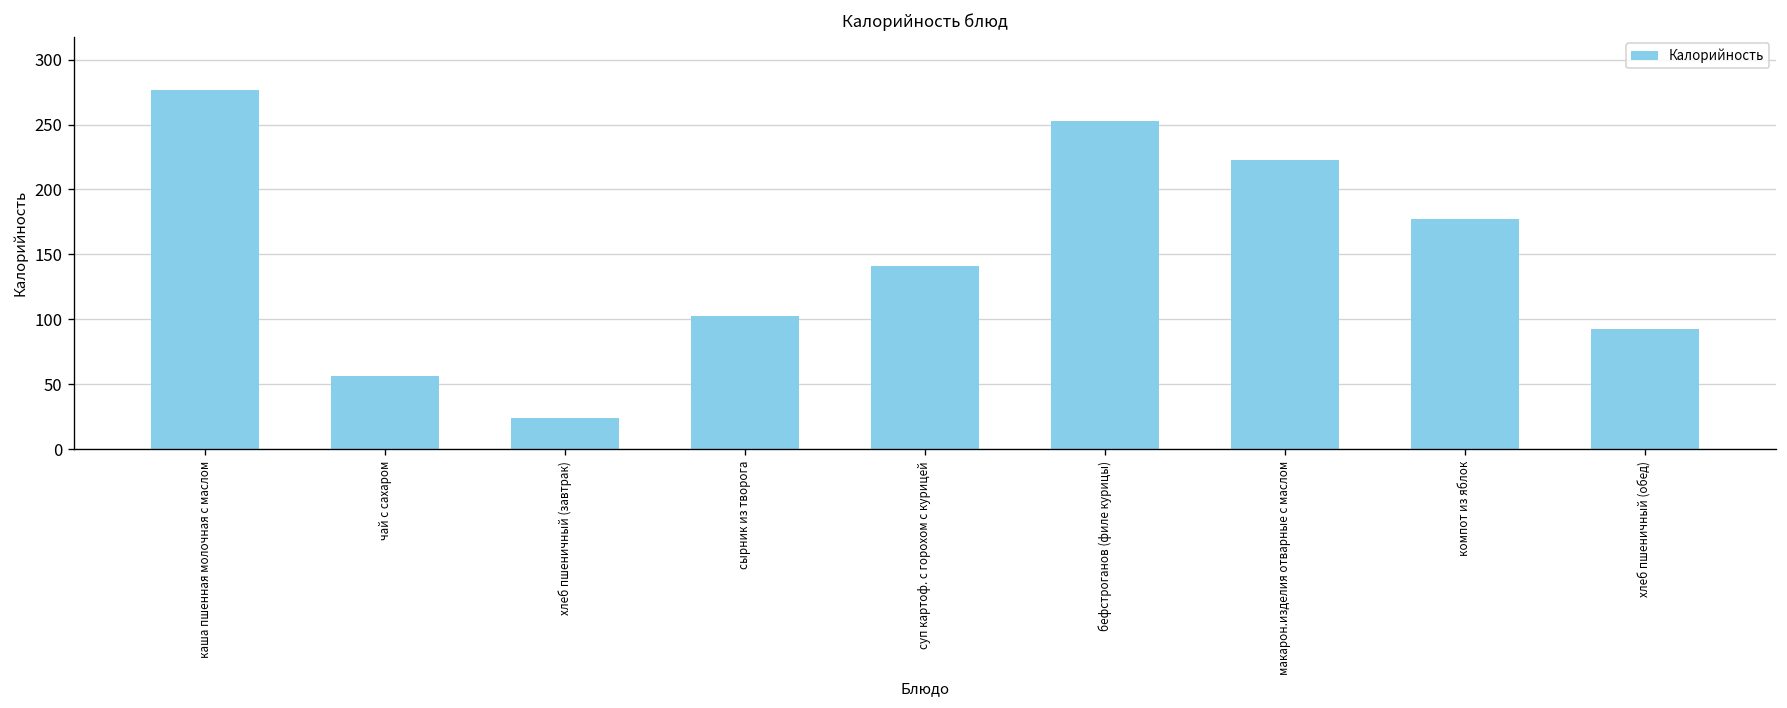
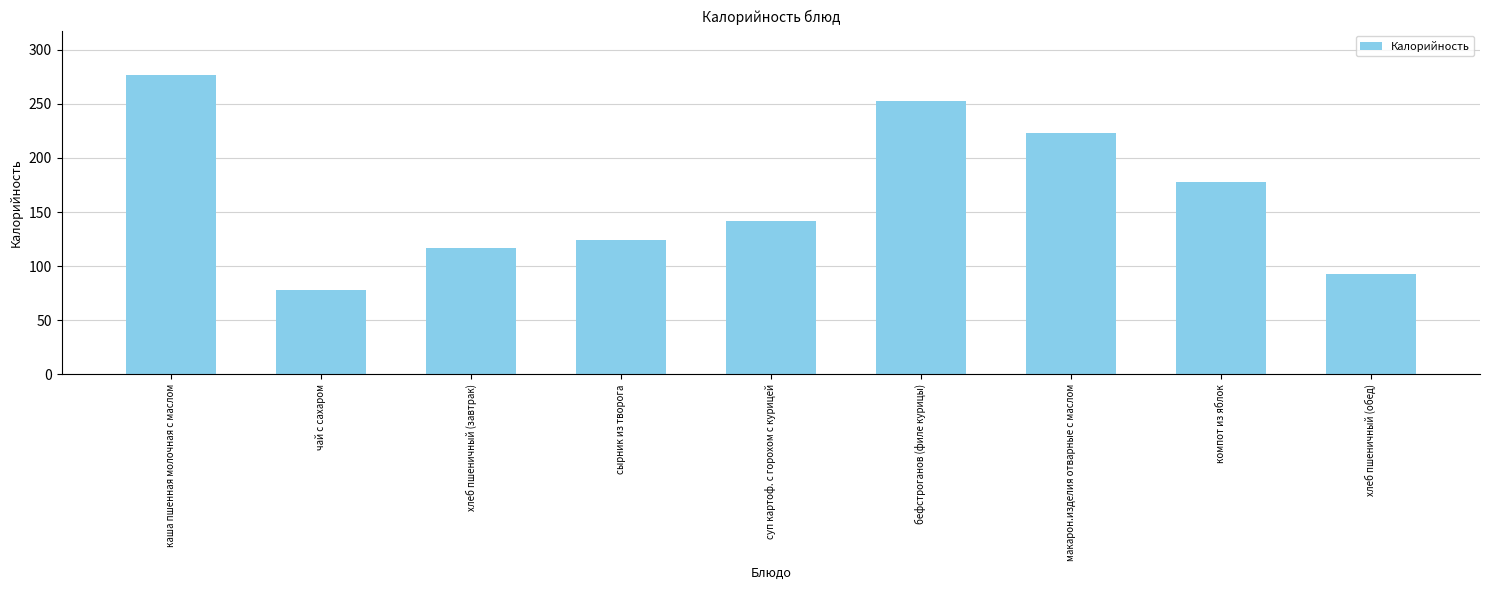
чай с сахаром: 56 -> 78
хлеб пшеничный (завтрак): 24 -> 117
сырник из творога: 103 -> 124
